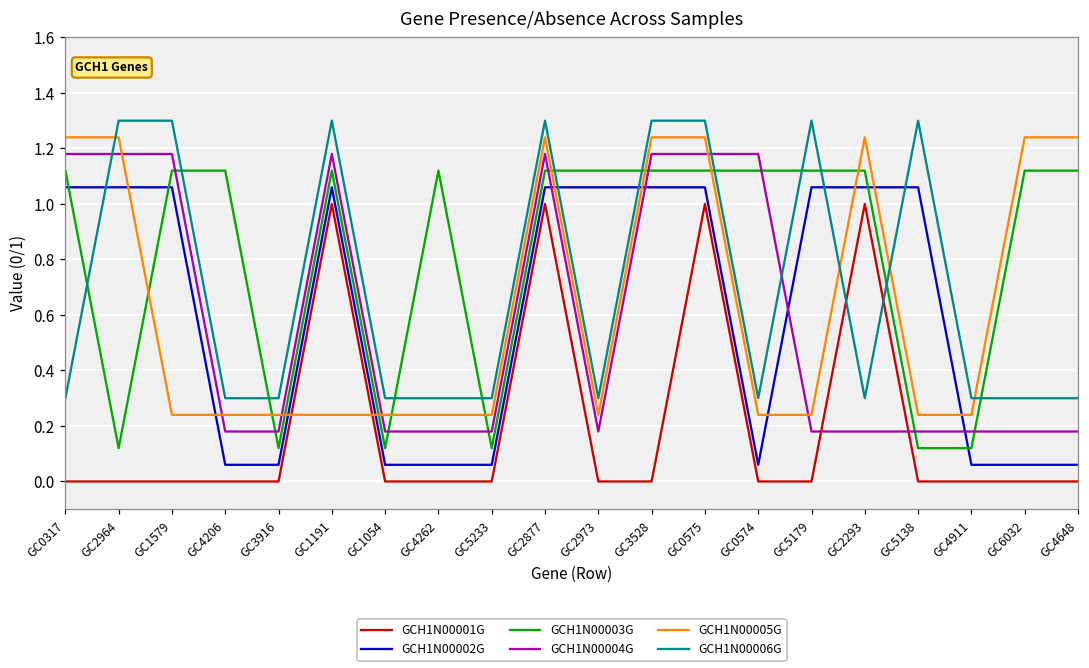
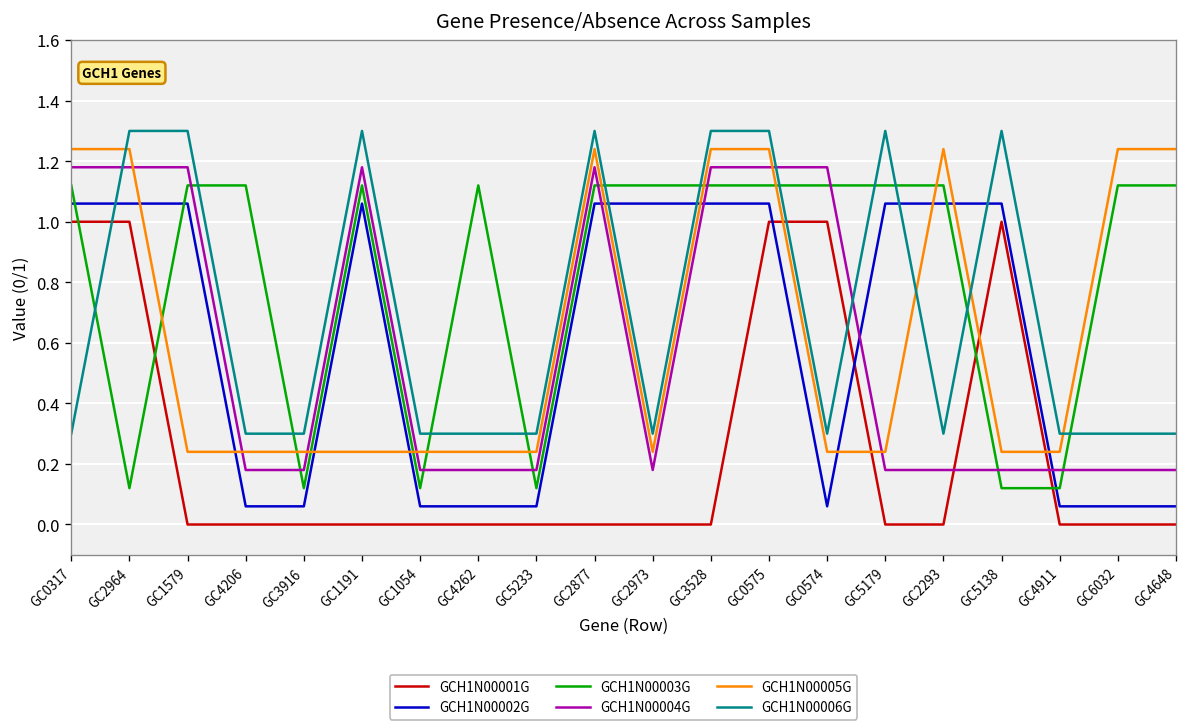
GCH1N00001G, GC0317: 0 -> 1
GCH1N00001G, GC2964: 0 -> 1
GCH1N00001G, GC1191: 1 -> 0
GCH1N00001G, GC2877: 1 -> 0
GCH1N00001G, GC0574: 0 -> 1
GCH1N00001G, GC2293: 1 -> 0
GCH1N00001G, GC5138: 0 -> 1
